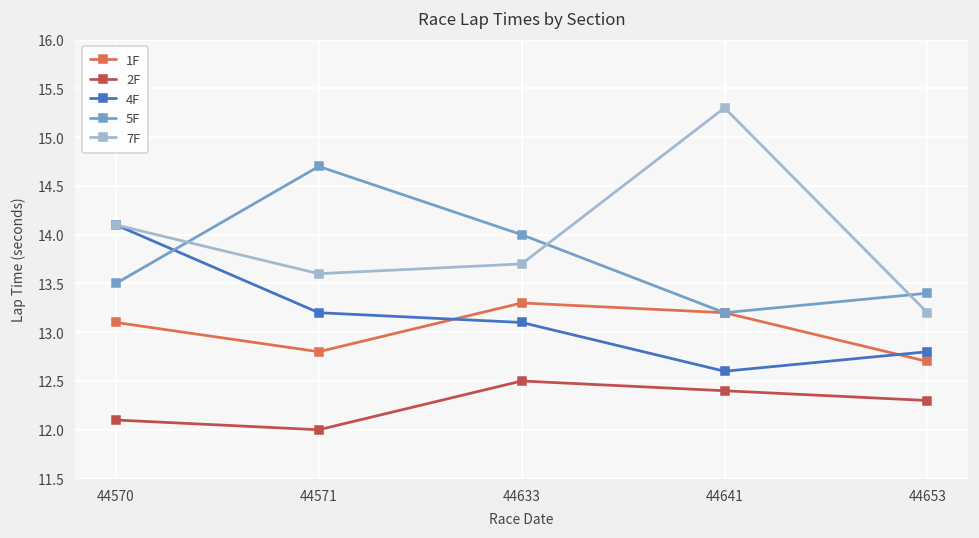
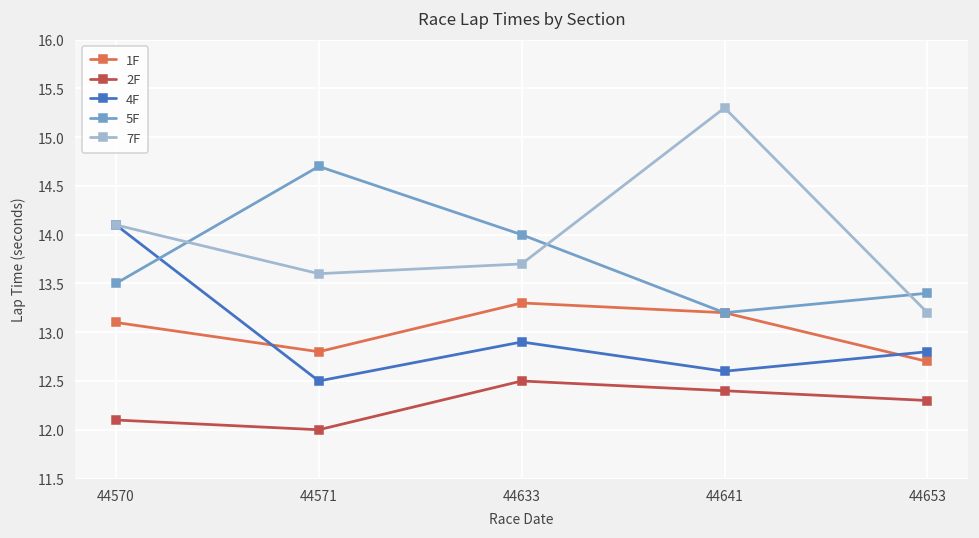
4F, 44571: 13.2 -> 12.5
4F, 44633: 13.1 -> 12.9
